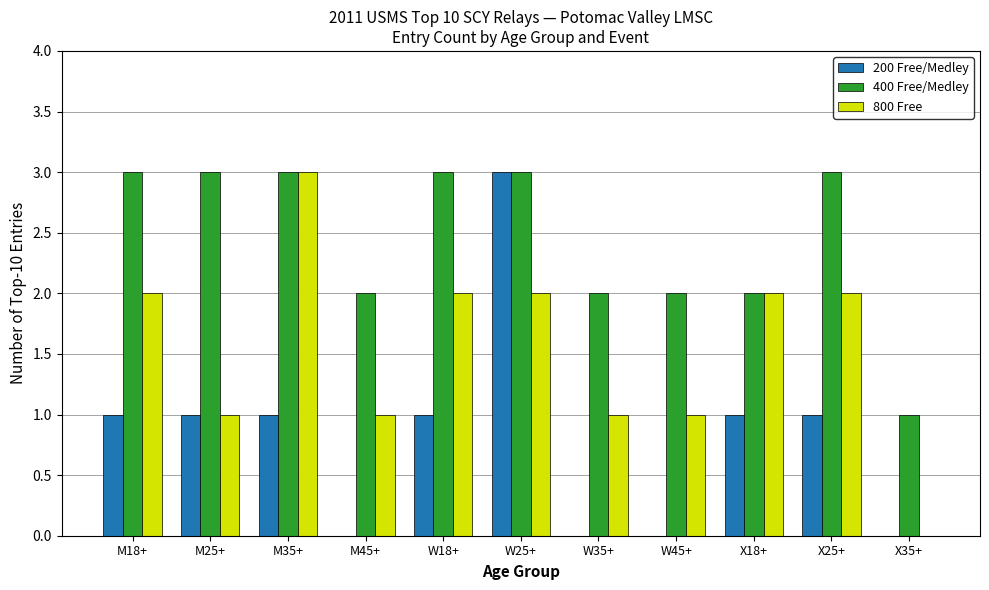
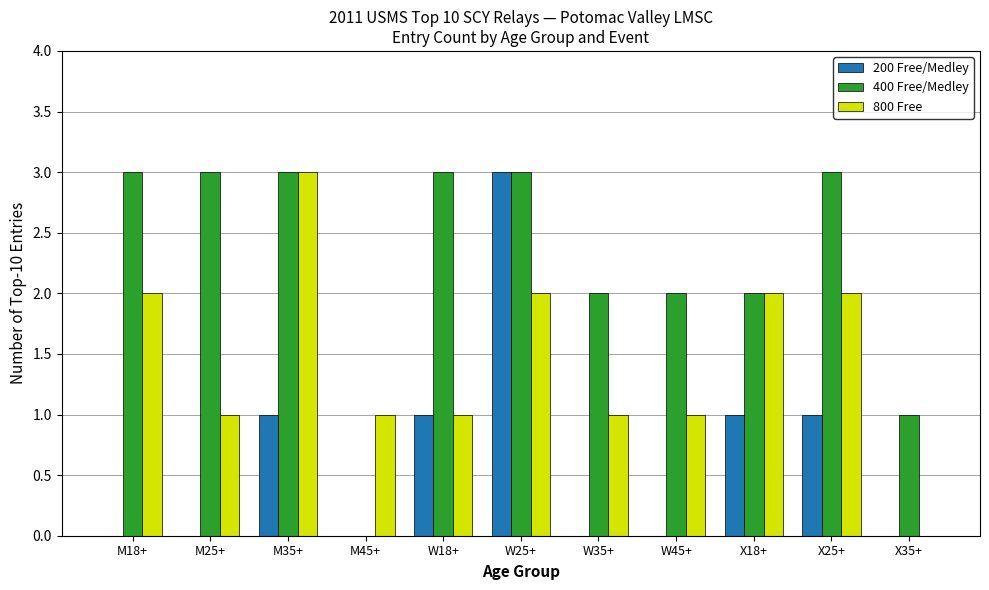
200 Free/Medley, M18+: 1 -> 0
200 Free/Medley, M25+: 1 -> 0
400 Free/Medley, M45+: 2 -> 0
800 Free, W18+: 2 -> 1
